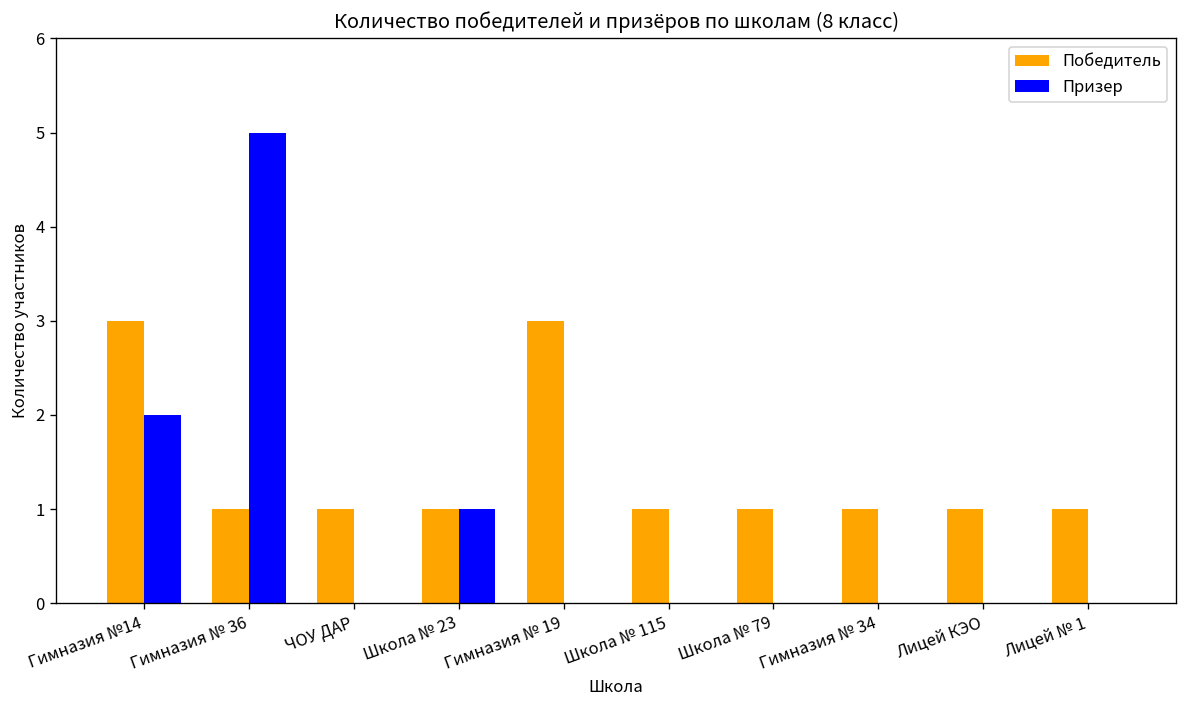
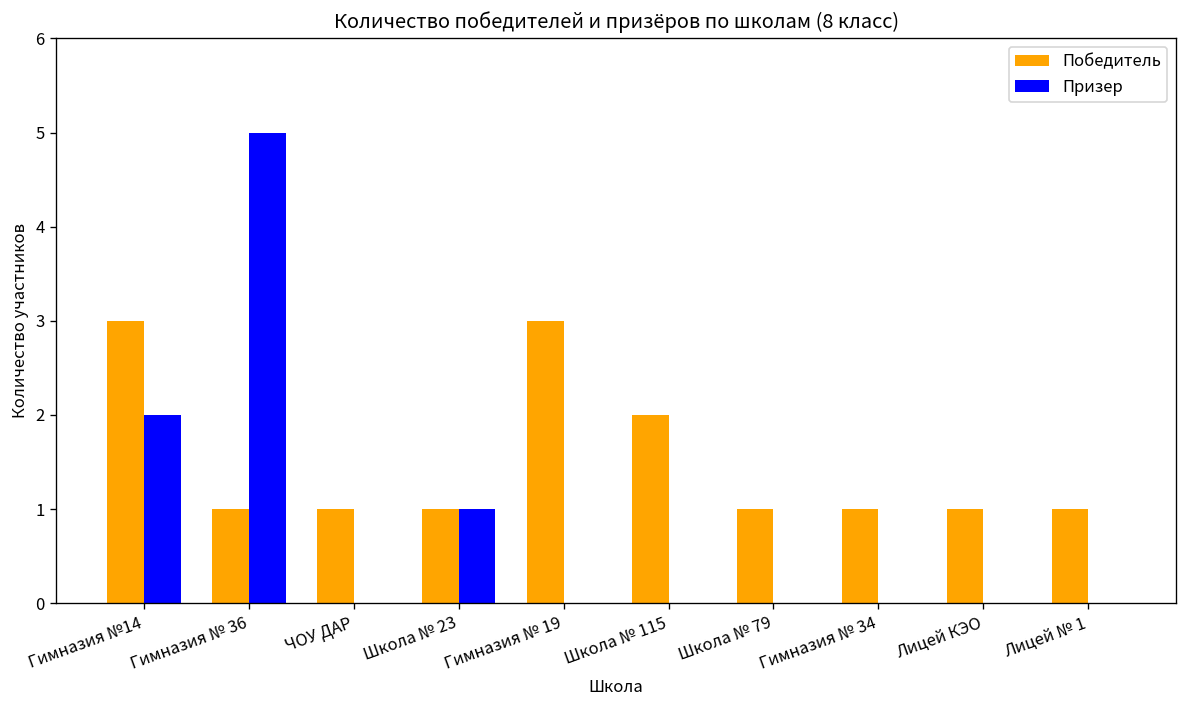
Победитель, Школа № 115: 1 -> 2
